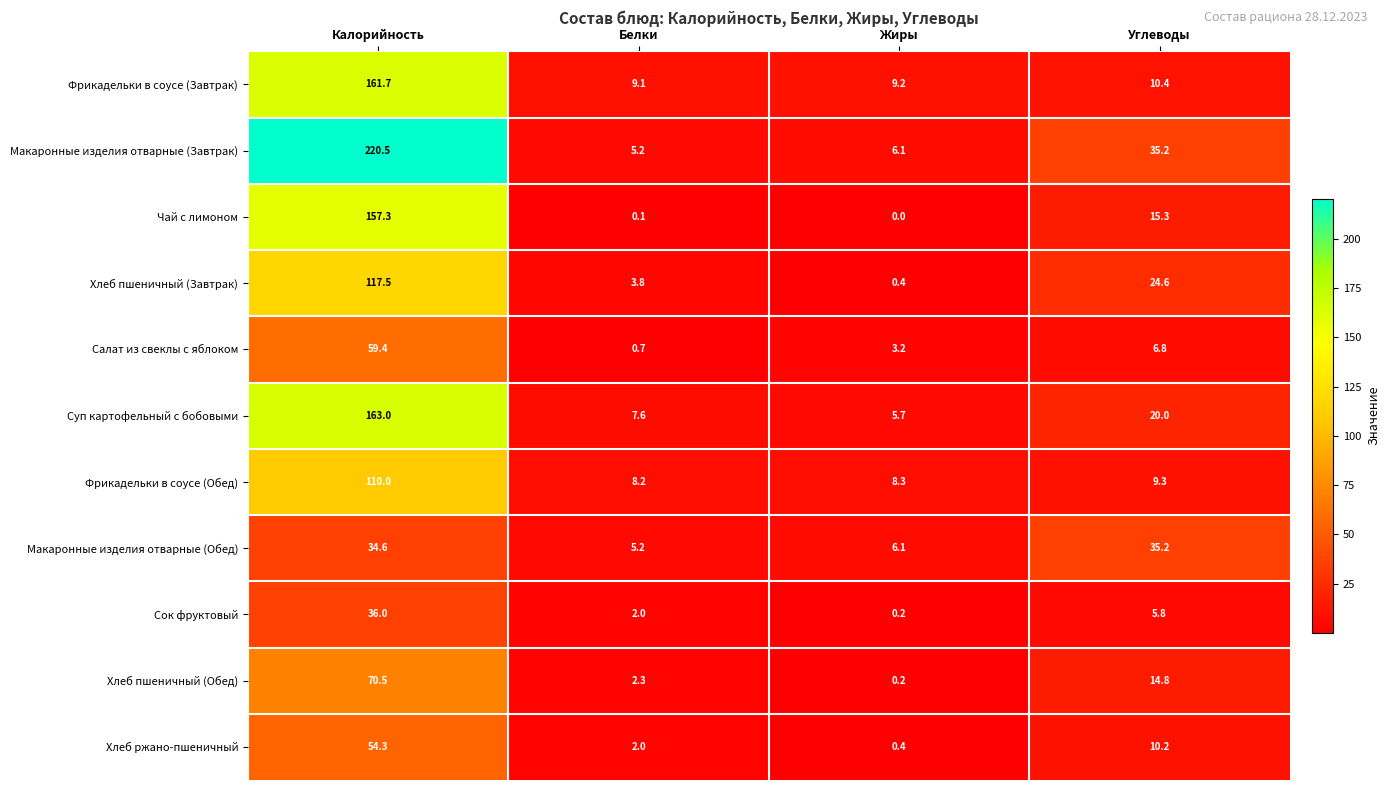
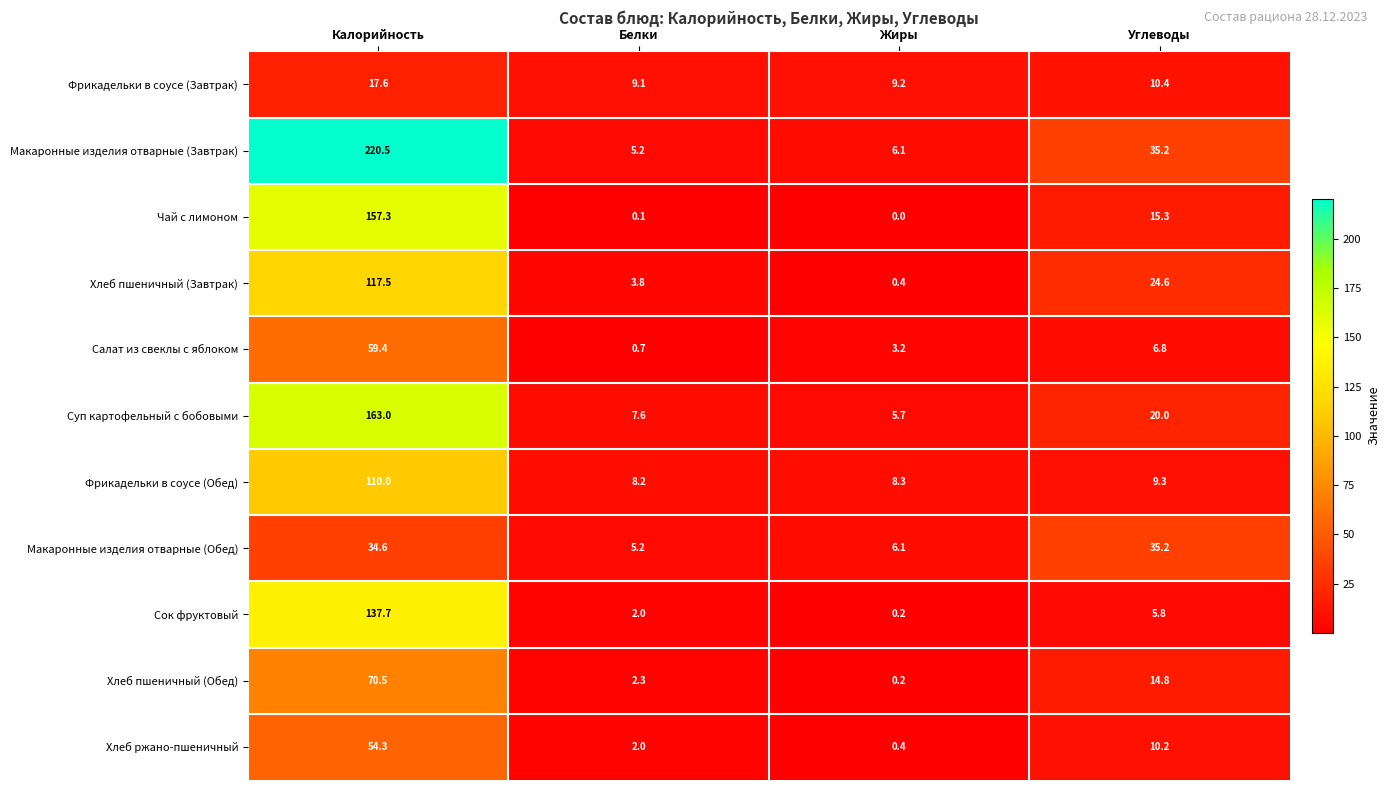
Фрикадельки в соусе (Завтрак), Калорийность: 161.7 -> 17.6
Сок фруктовый, Калорийность: 36.0 -> 137.7
